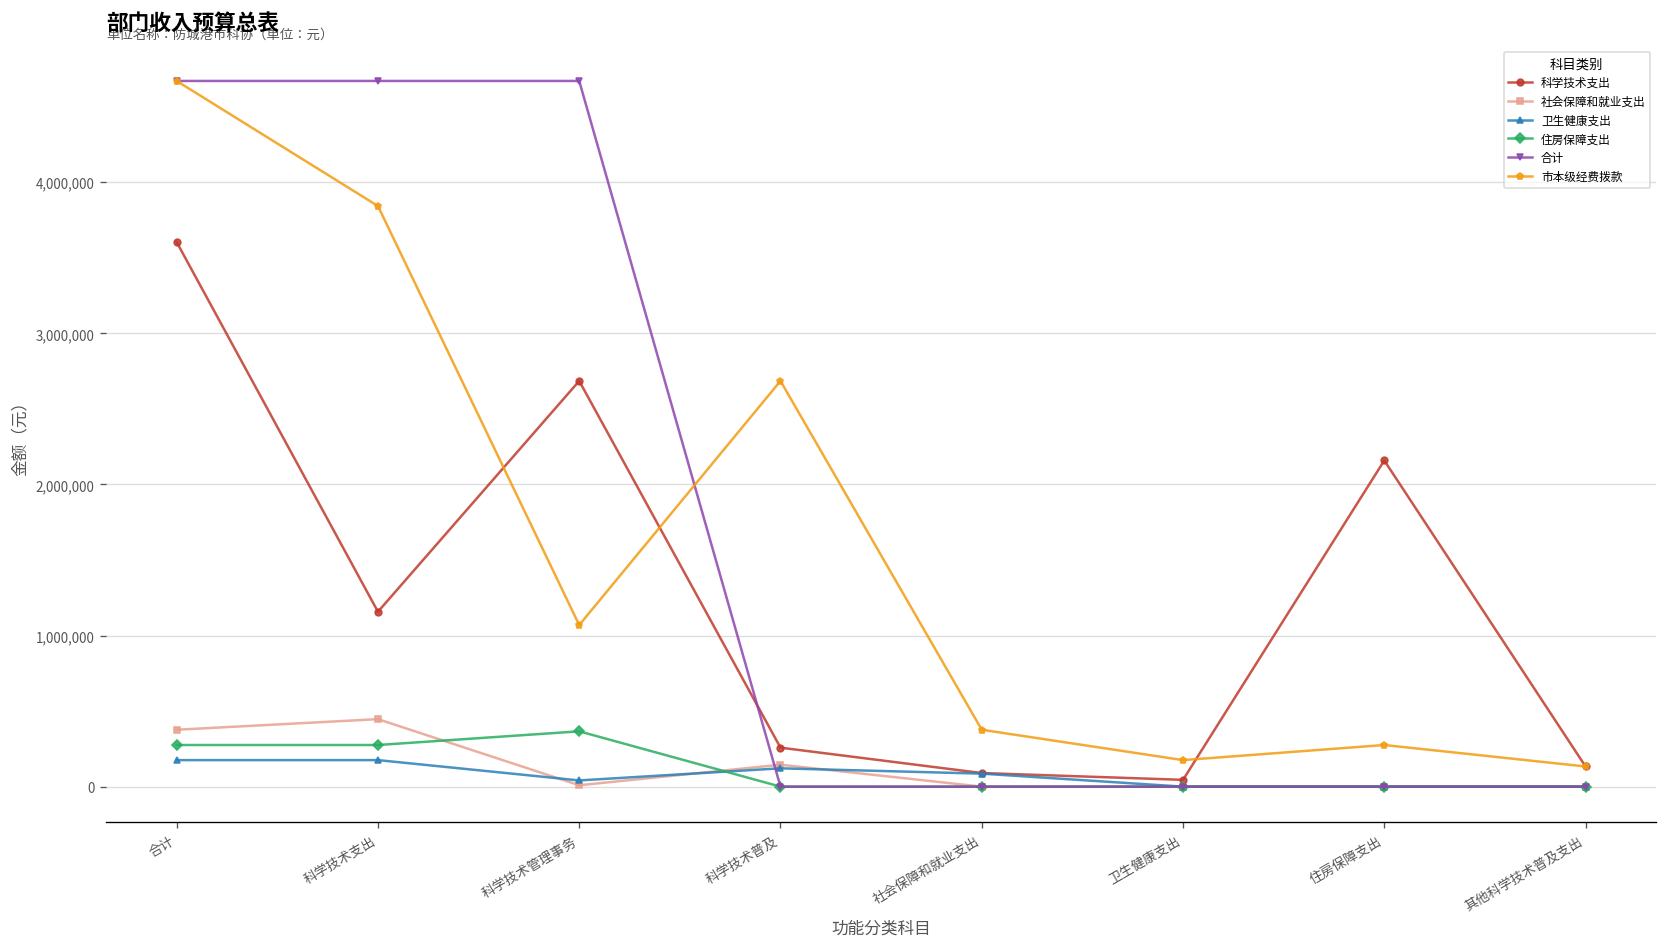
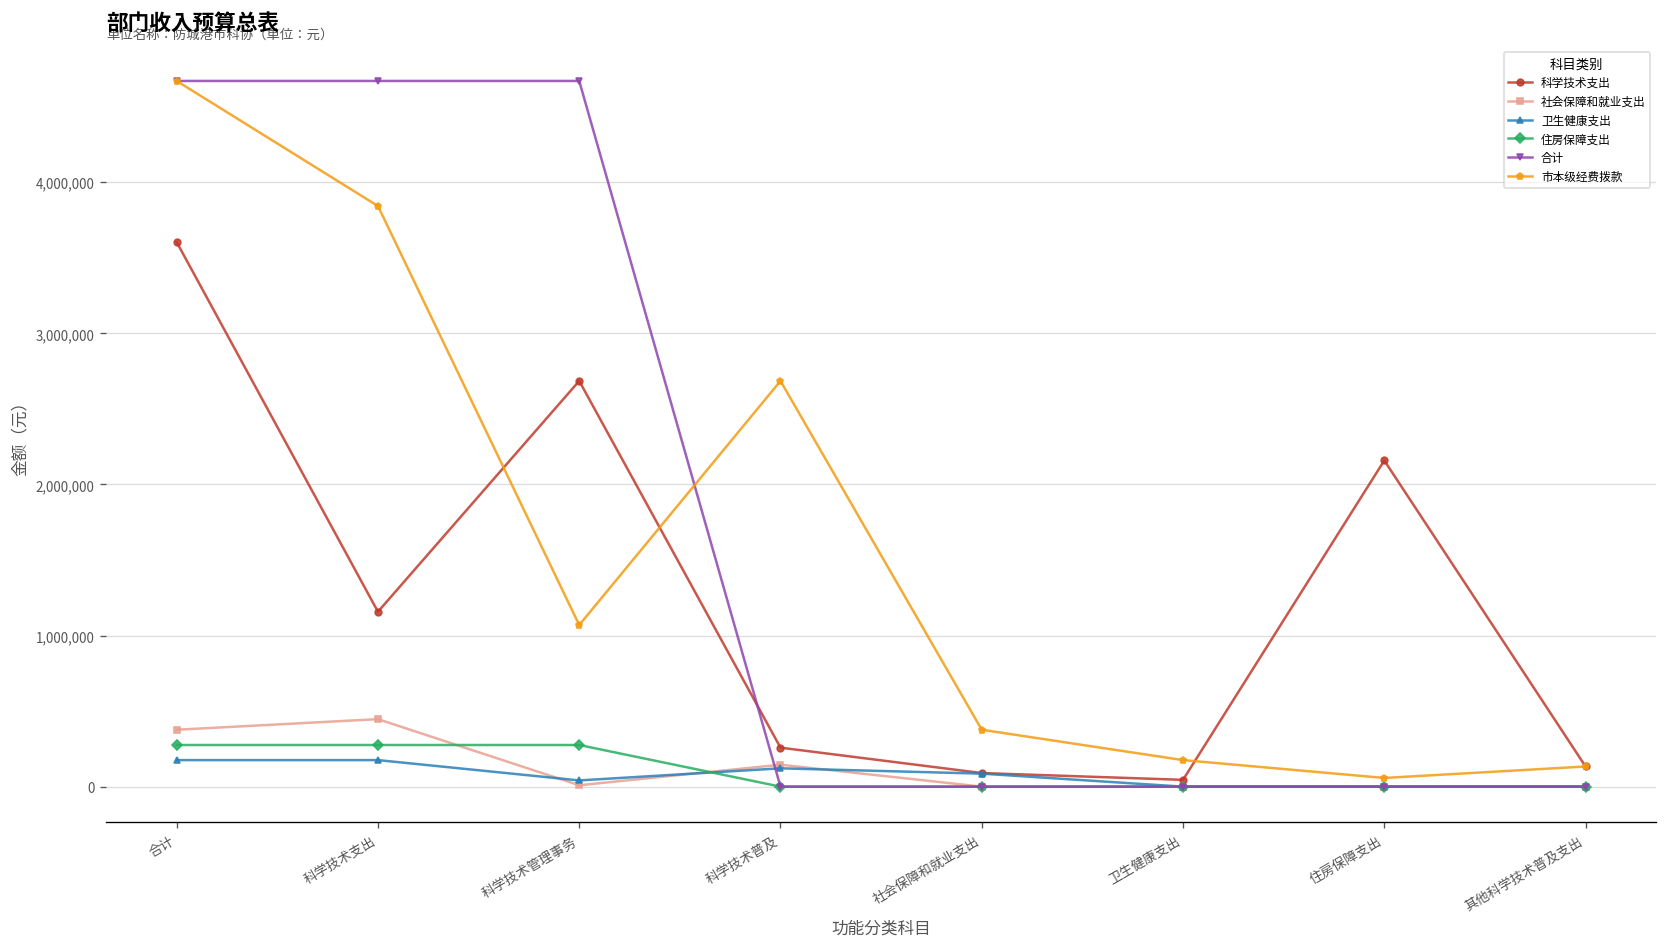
住房保障支出, 科学技术管理事务: 370,000 -> 280,000
市本级经费拨款, 住房保障支出: 280,000 -> 60,000
